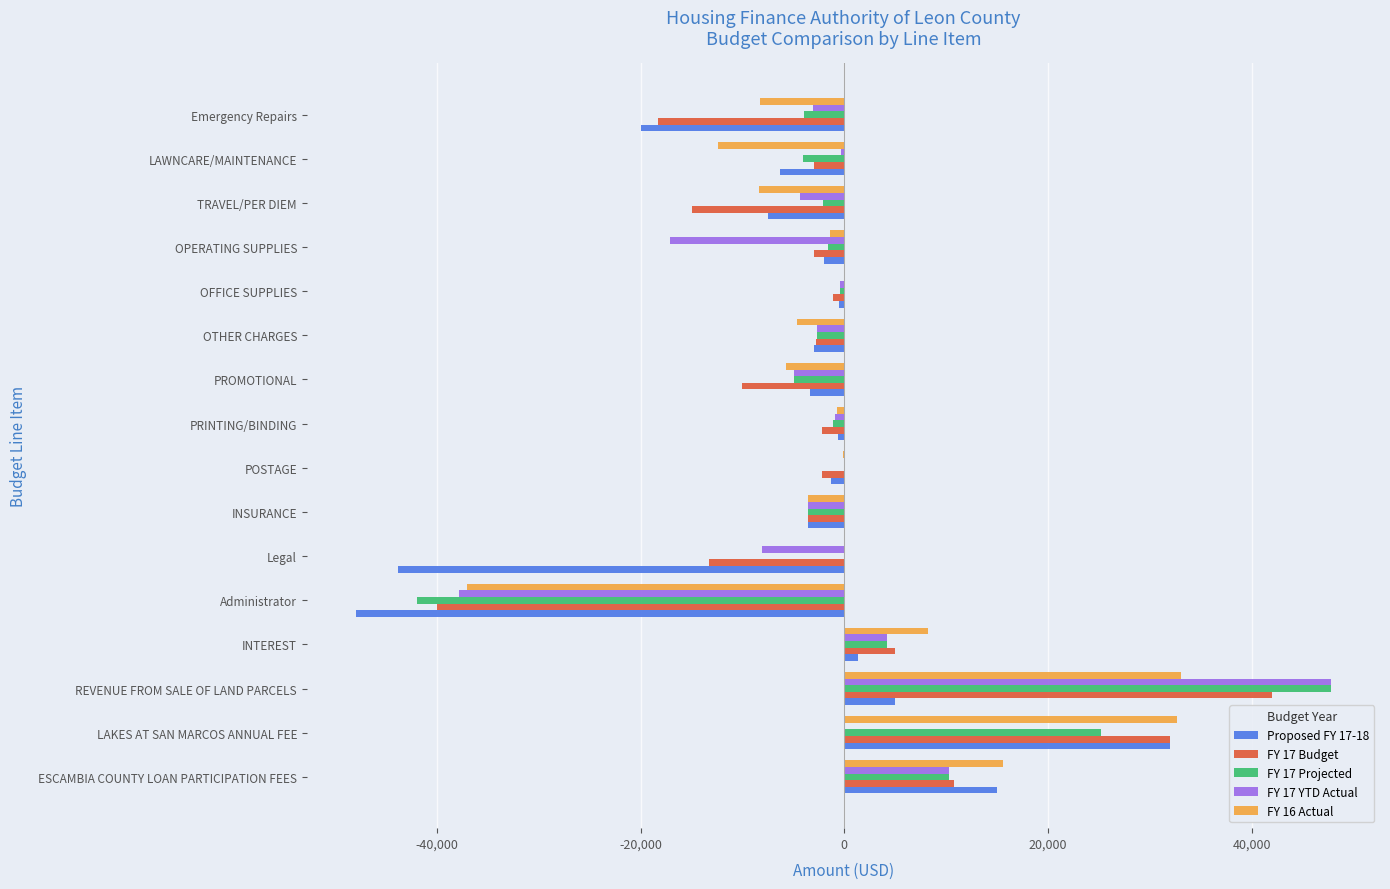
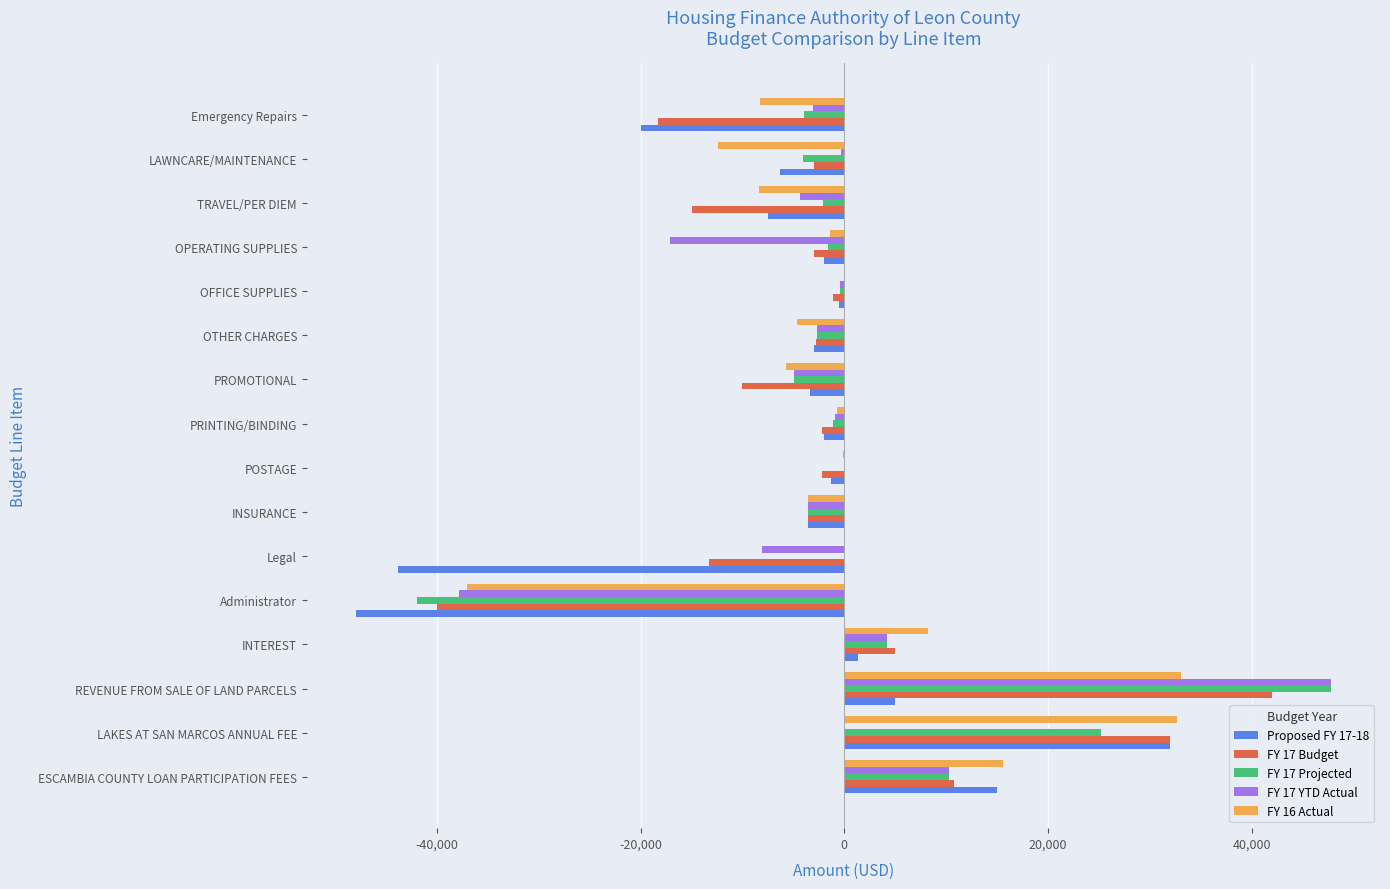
Proposed FY 17-18, PRINTING/BINDING: -600 -> -2,000
